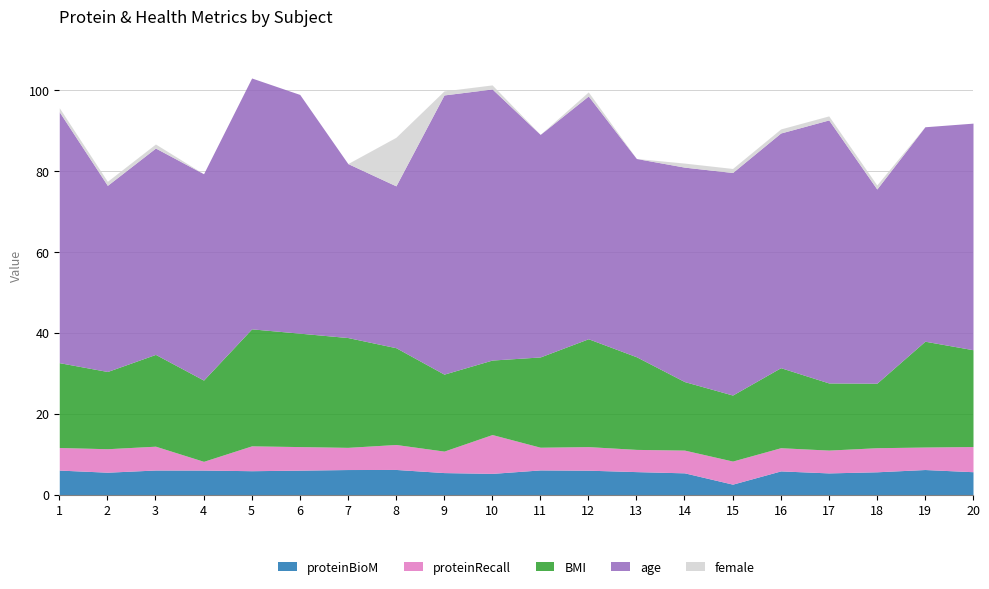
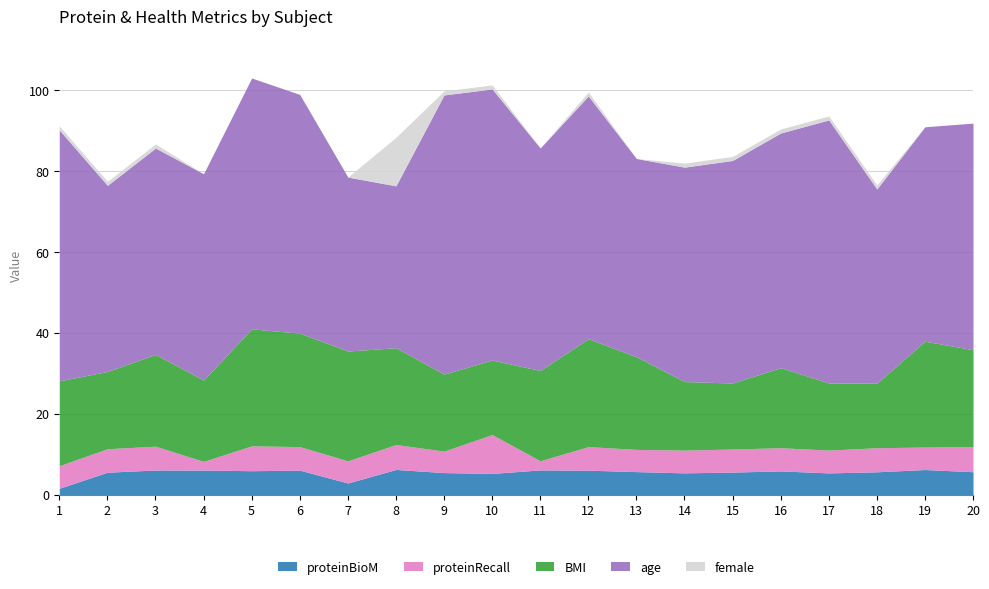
proteinBioM, 1: 6 -> 2
proteinBioM, 7: 6 -> 3
proteinRecall, 11: 6 -> 2
proteinBioM, 15: 3 -> 6
